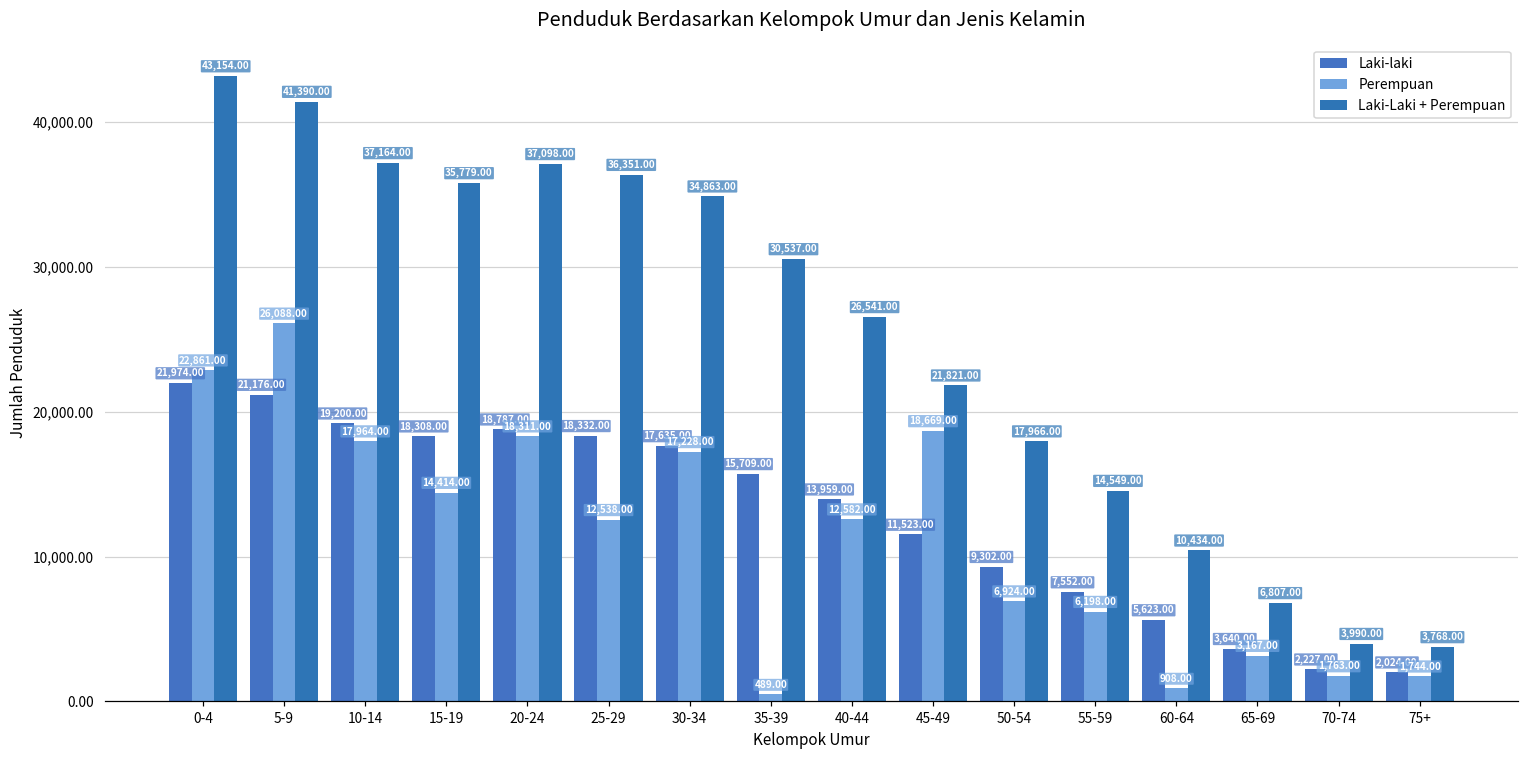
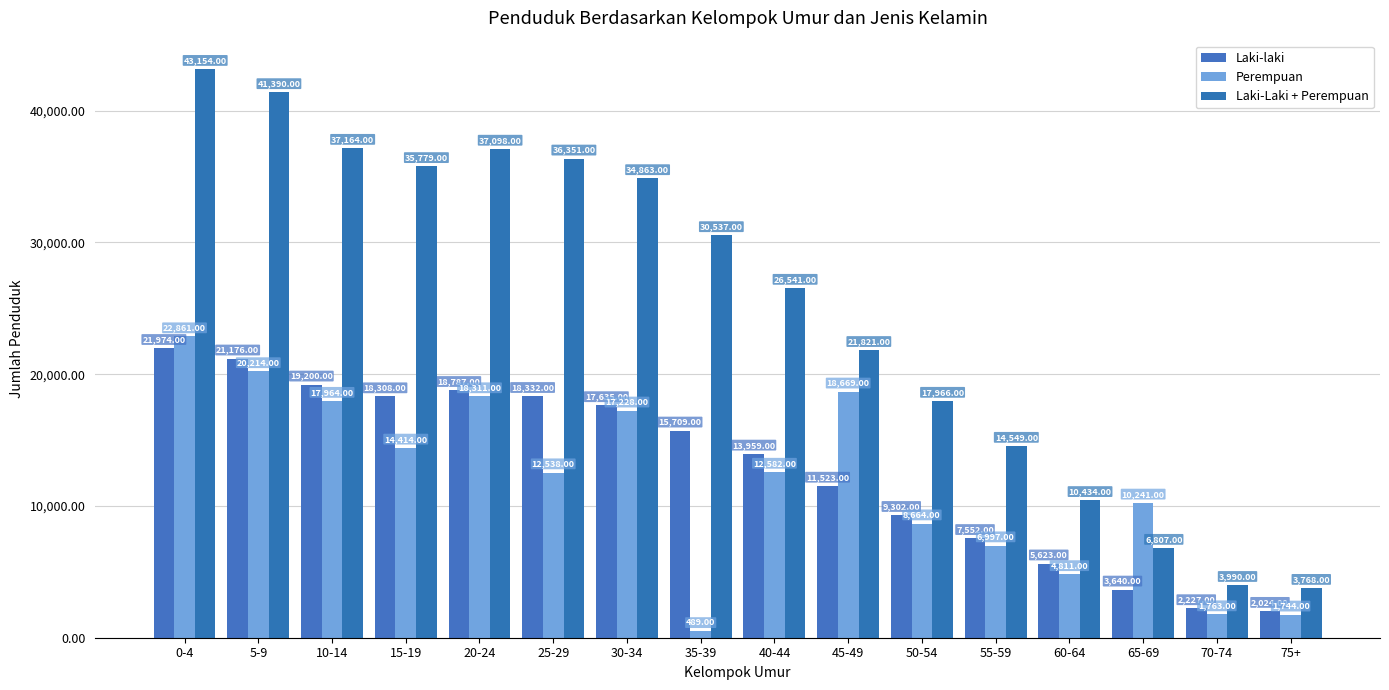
Perempuan, 5-9: 26,088.00 -> 20,214.00
Perempuan, 50-54: 6,924.00 -> 8,664.00
Perempuan, 55-59: 6,198.00 -> 6,997.00
Perempuan, 60-64: 908.00 -> 4,811.00
Perempuan, 65-69: 3,167.00 -> 10,241.00
